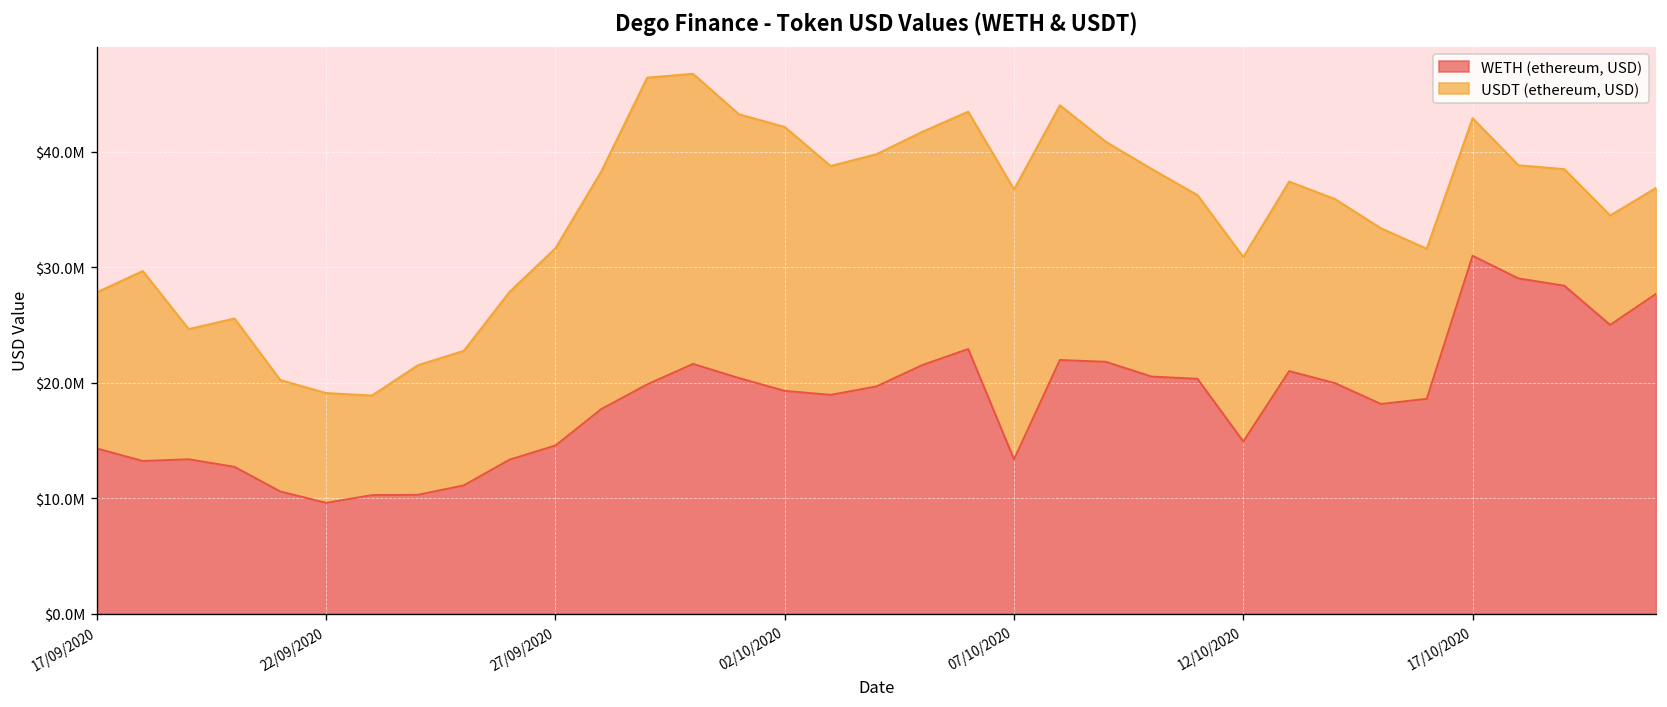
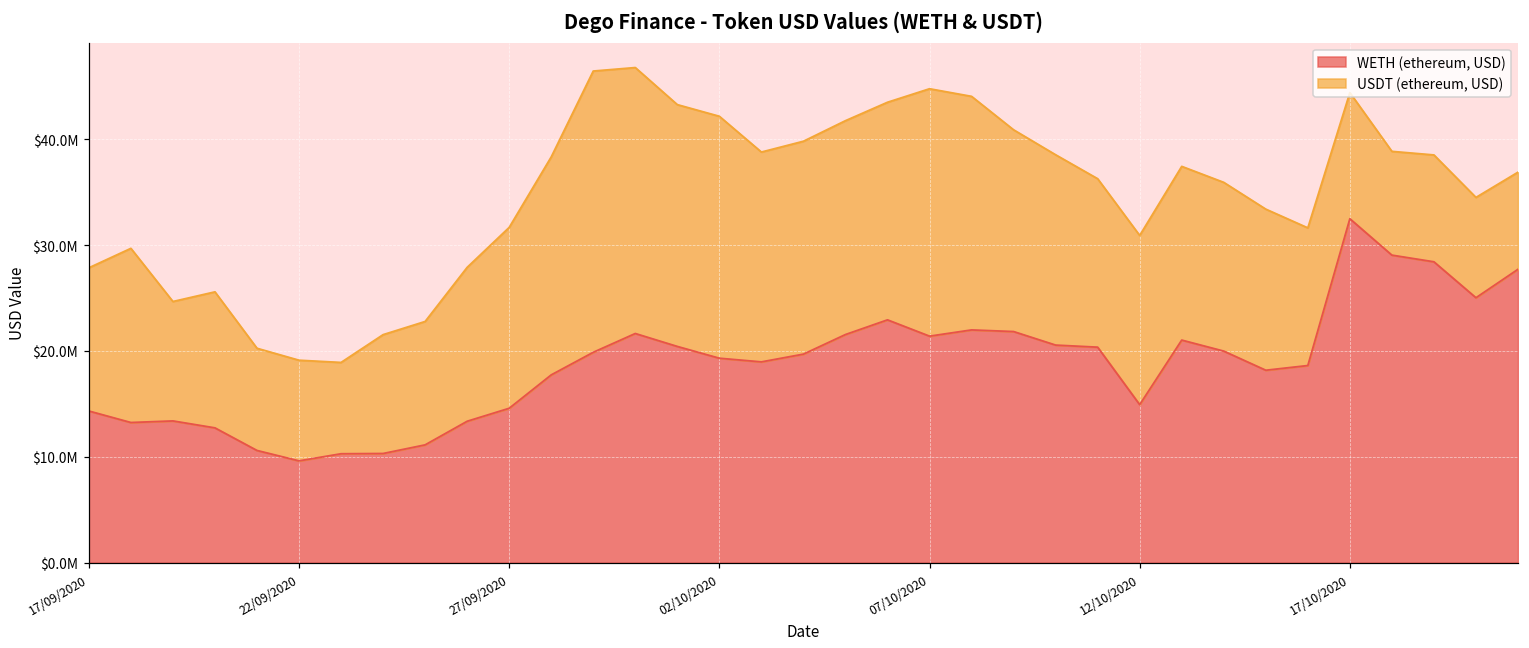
WETH (ethereum, USD), 07/10/2020: $13000000 -> $21000000
WETH (ethereum, USD), 17/10/2020: $31000000 -> $32000000
